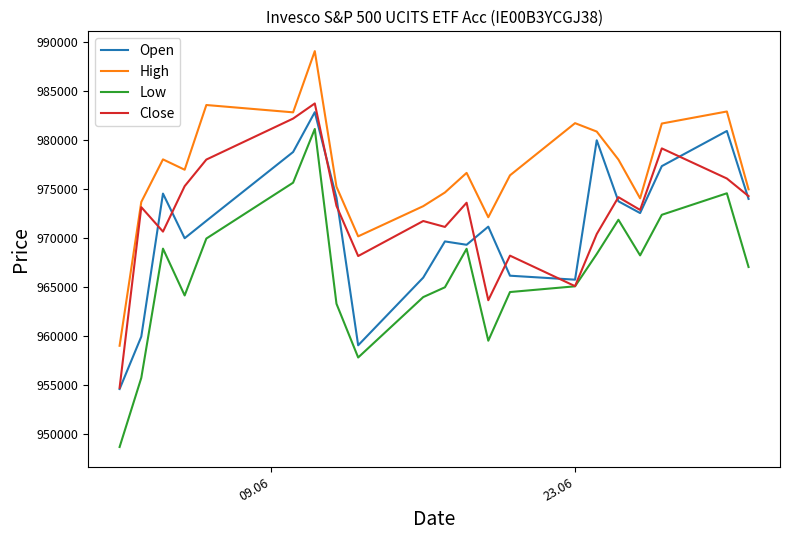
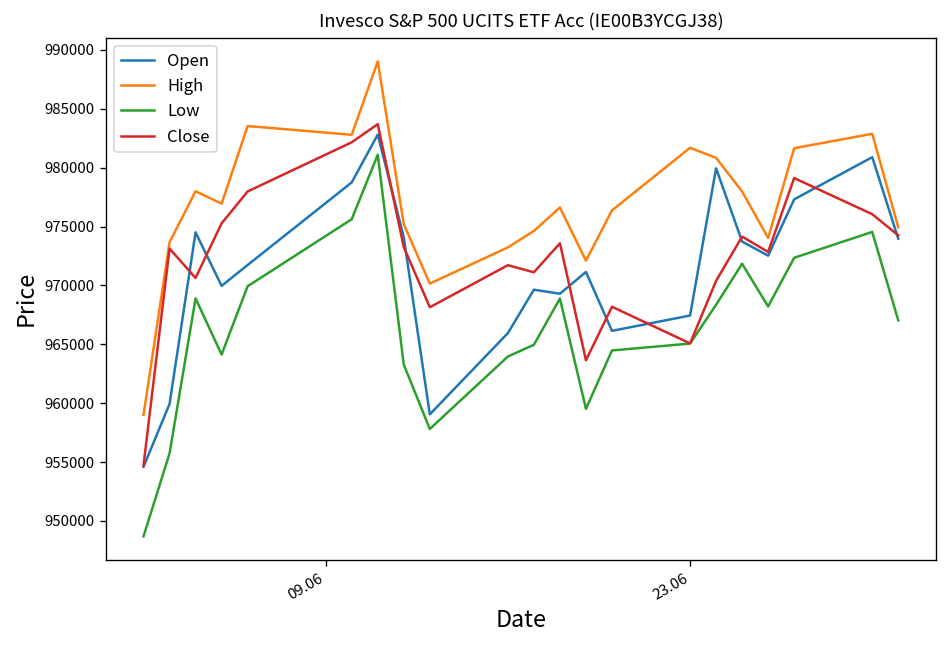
Open, 23.06: 966000 -> 967000
